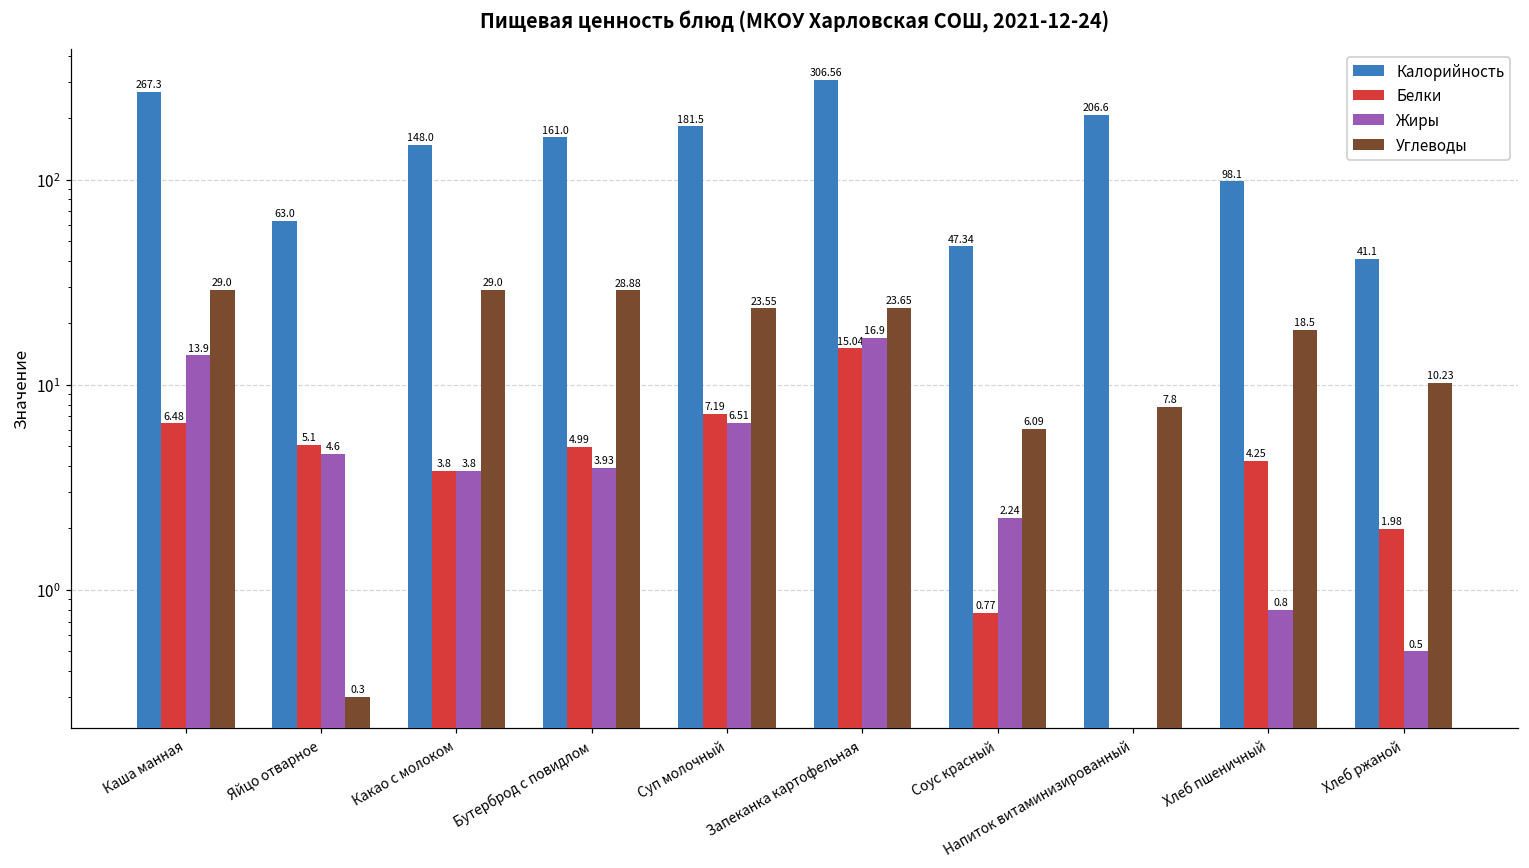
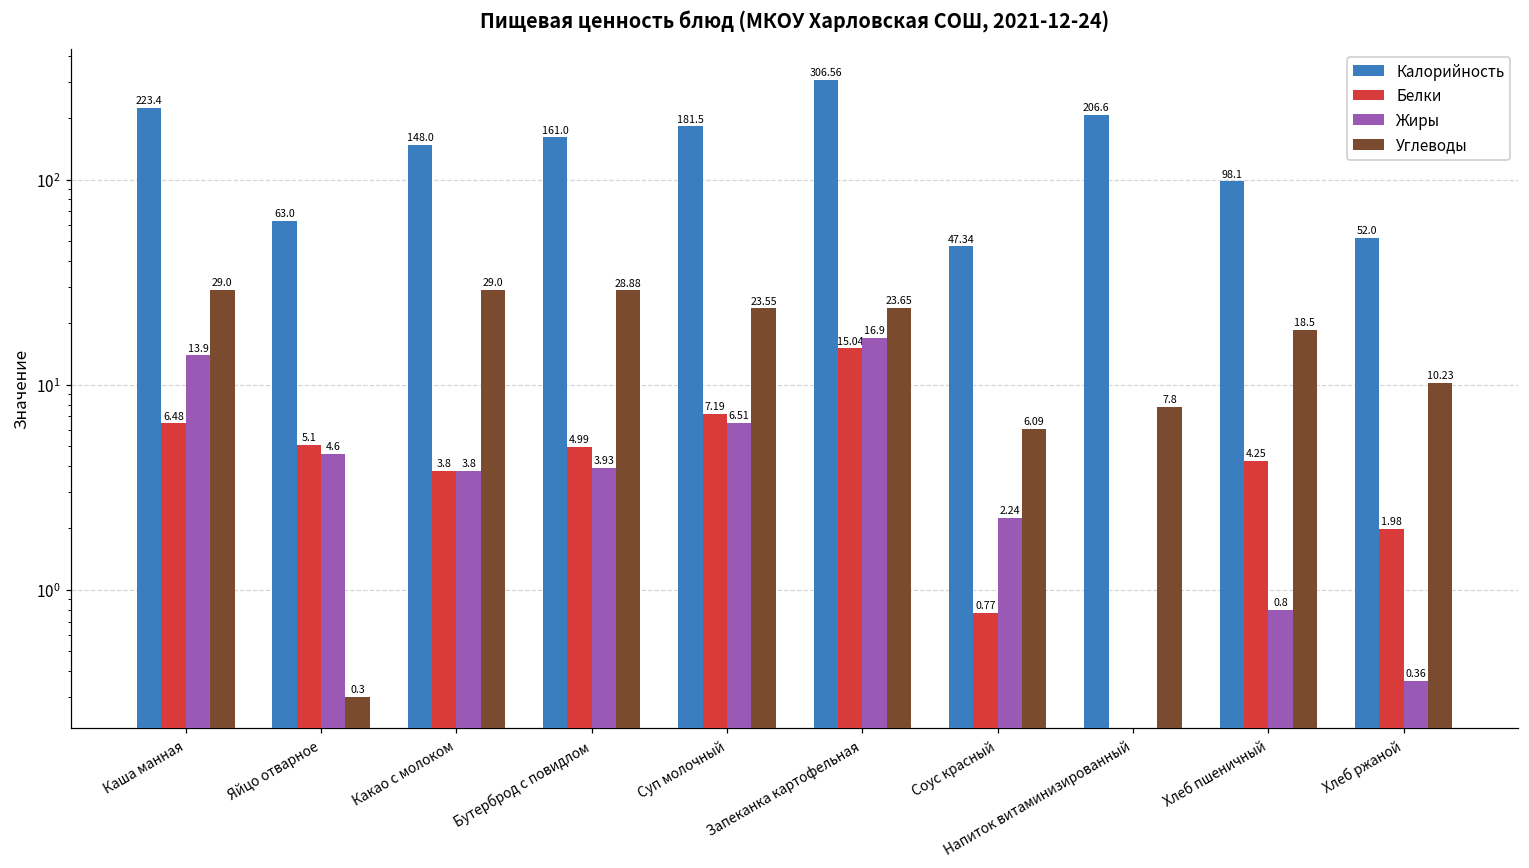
Калорийность, Каша манная: 267.3 -> 223.4
Калорийность, Хлеб ржаной: 41.1 -> 52.0
Жиры, Хлеб ржаной: 0.5 -> 0.36
